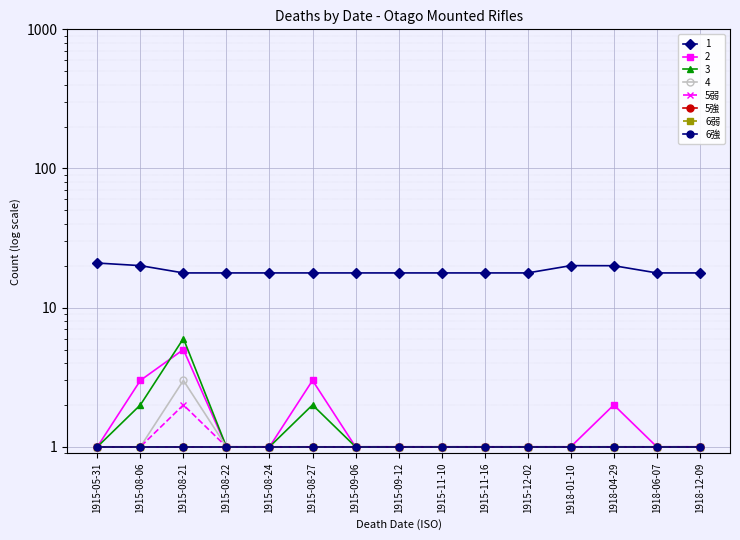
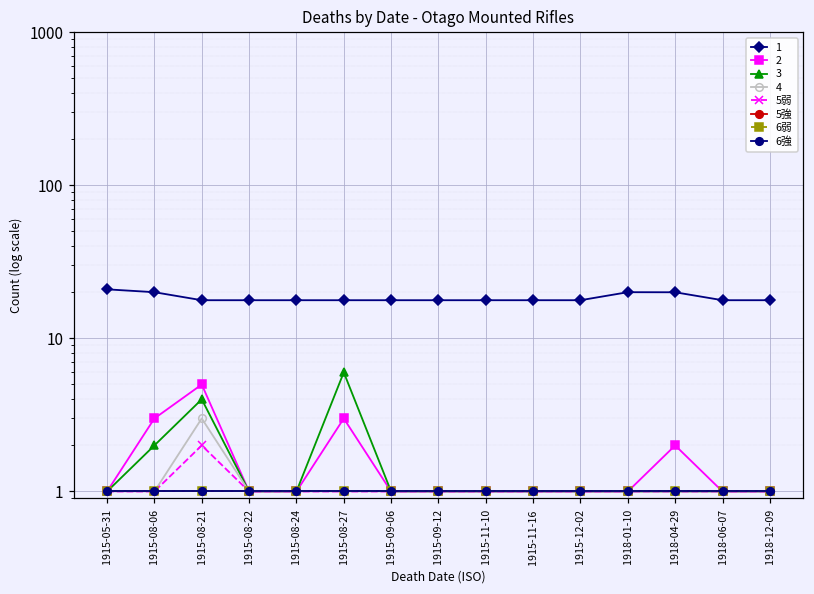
3, 1915-08-21: 6 -> 4
3, 1915-08-27: 2 -> 6
